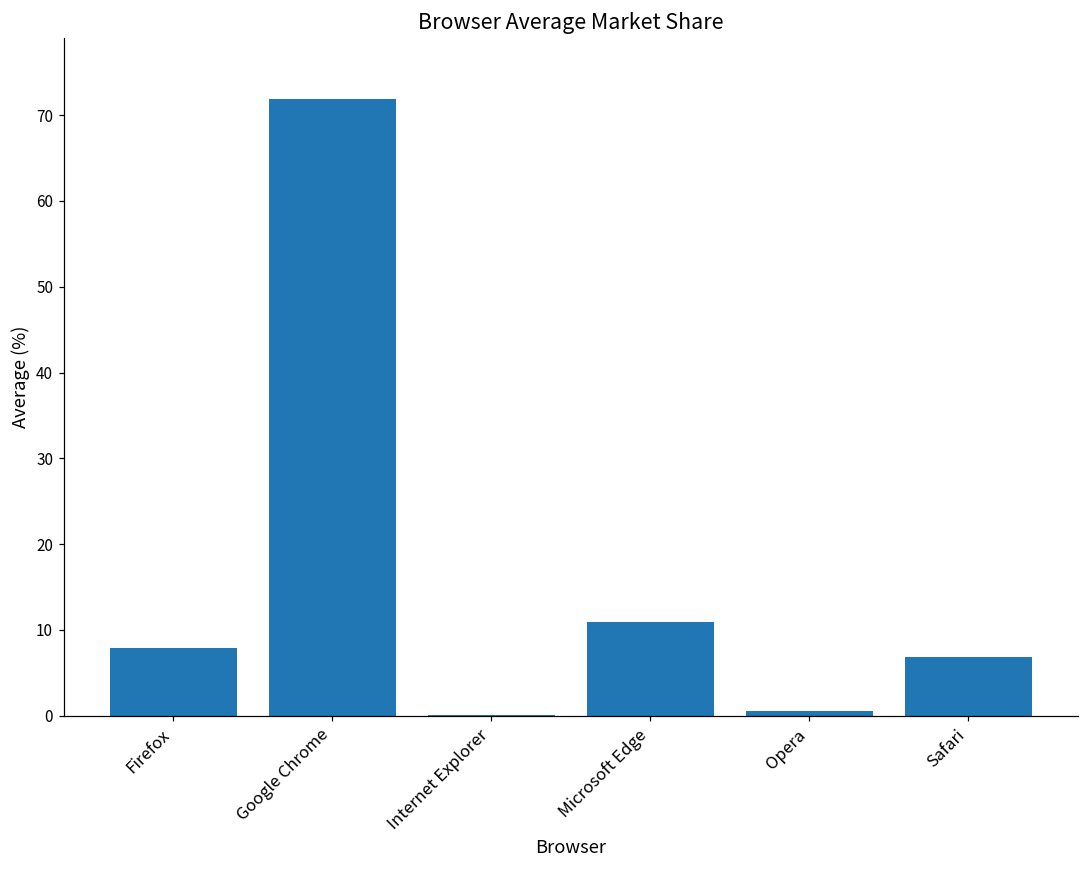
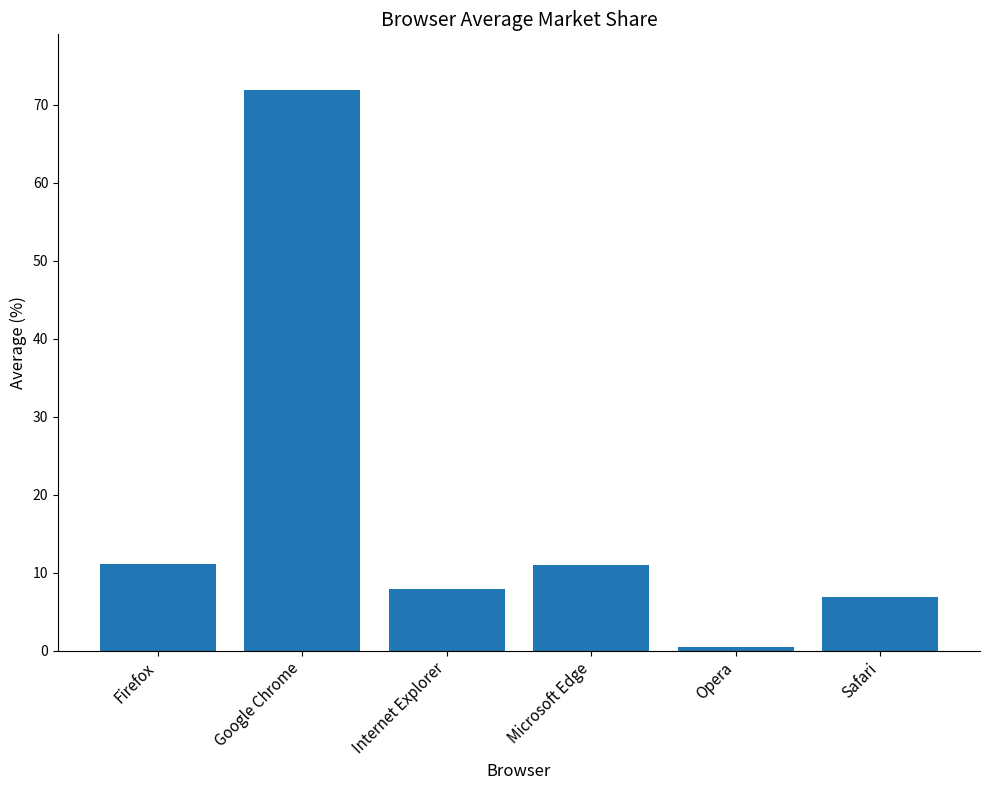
Firefox: 8 -> 11
Internet Explorer: 0 -> 8
